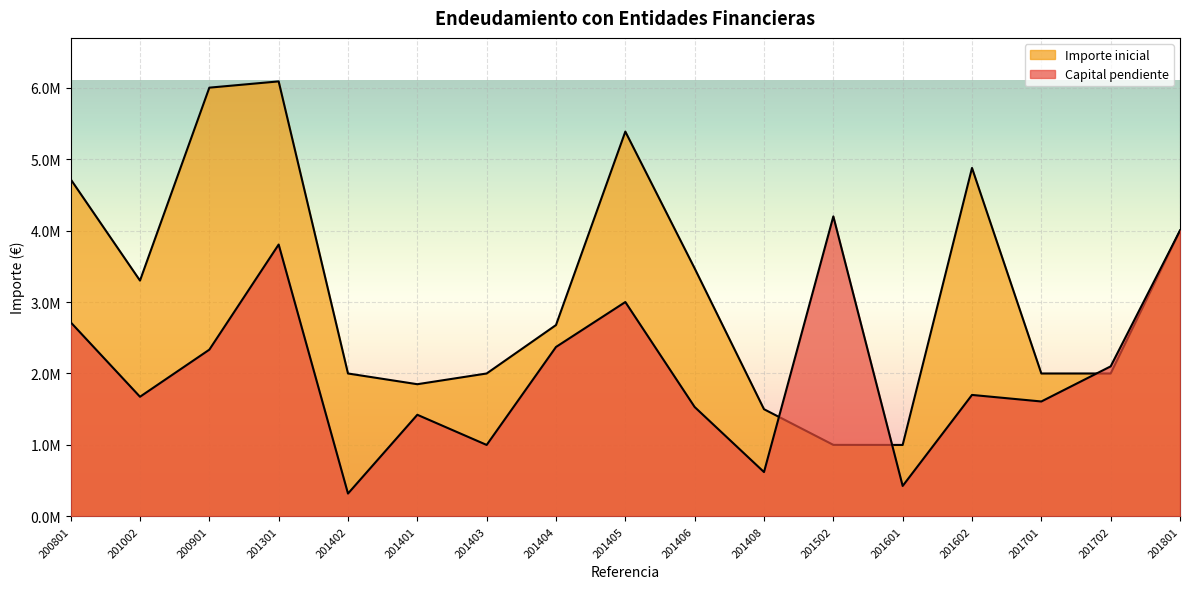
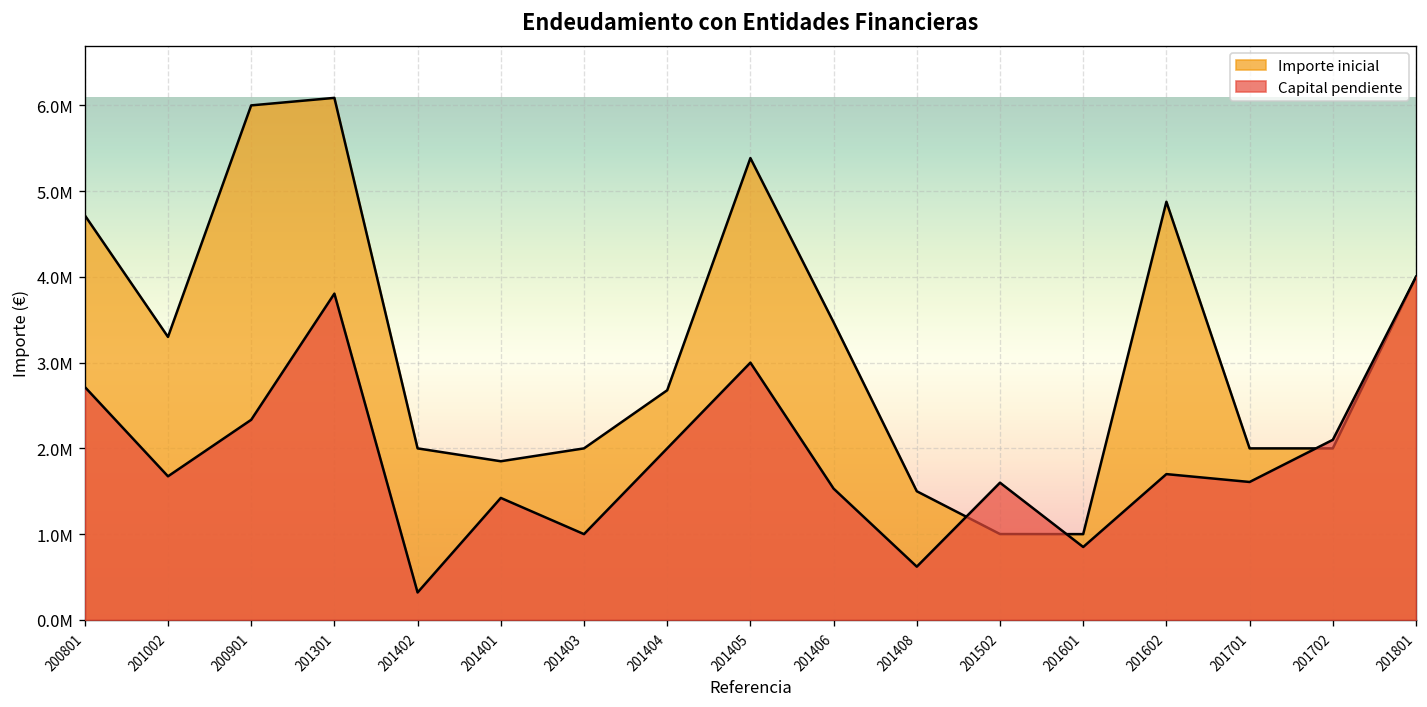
Capital pendiente, 201404: 2400000 -> 2000000
Capital pendiente, 201502: 4200000 -> 1600000
Capital pendiente, 201601: 400000 -> 900000
